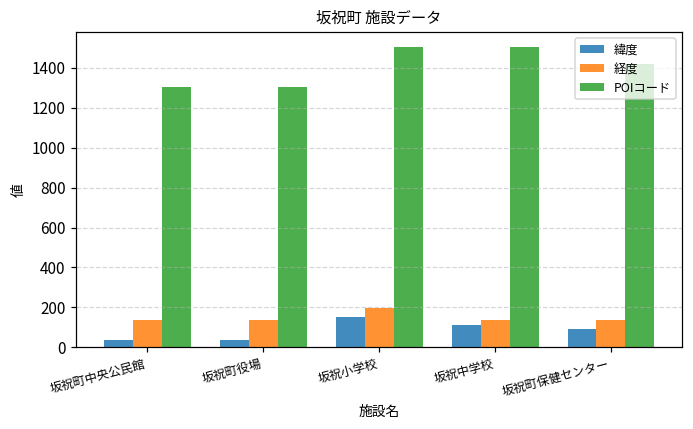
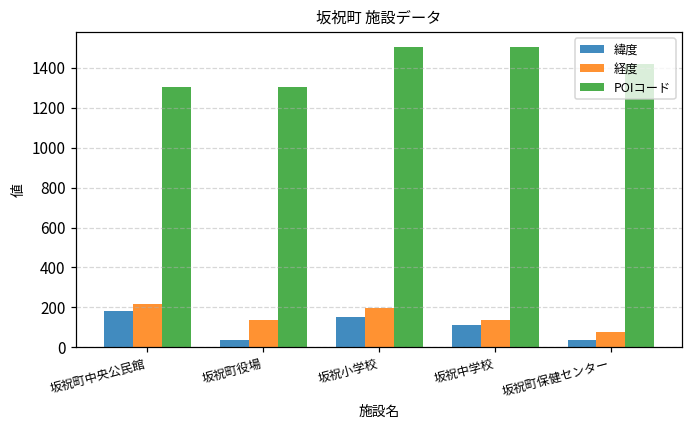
緯度, 坂祝町中央公民館: 40 -> 180
経度, 坂祝町中央公民館: 140 -> 220
緯度, 坂祝町保健センター: 90 -> 40
経度, 坂祝町保健センター: 140 -> 80
